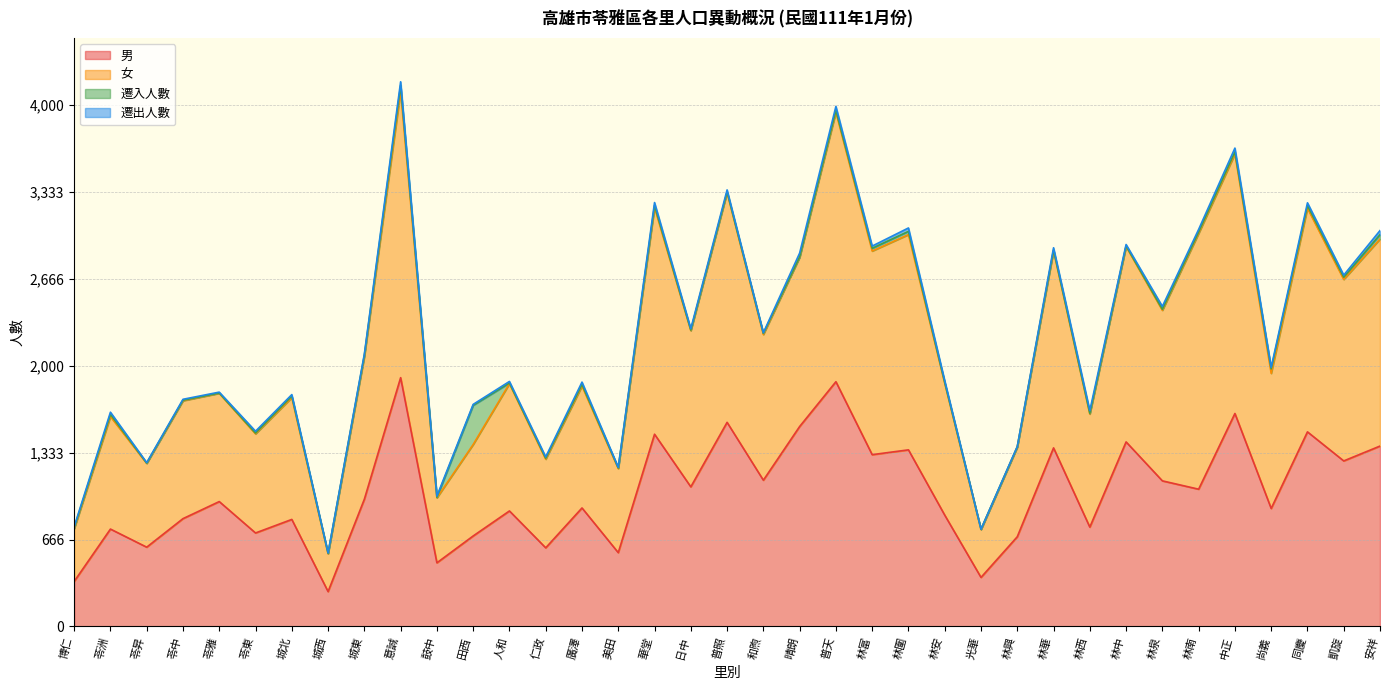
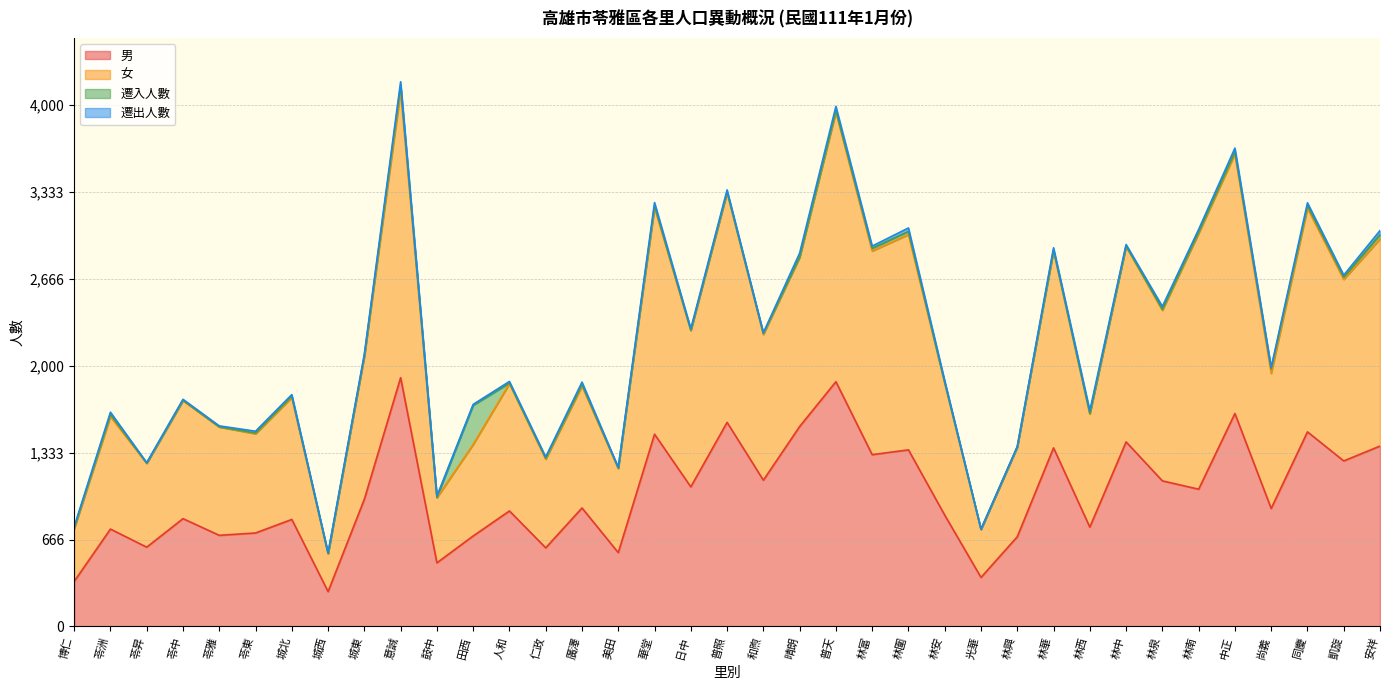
男, 苓雅: 960 -> 700
